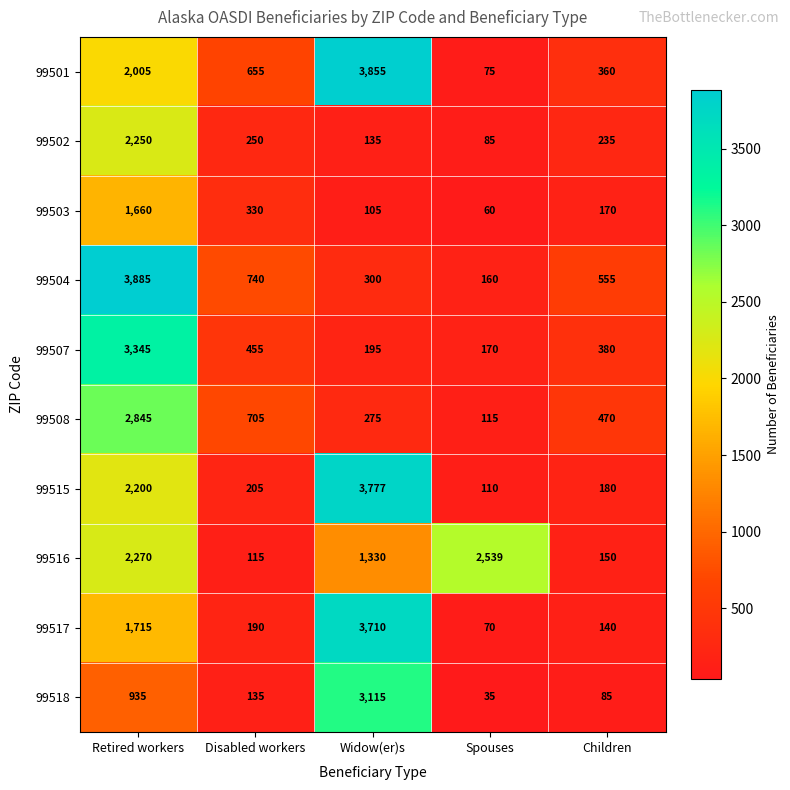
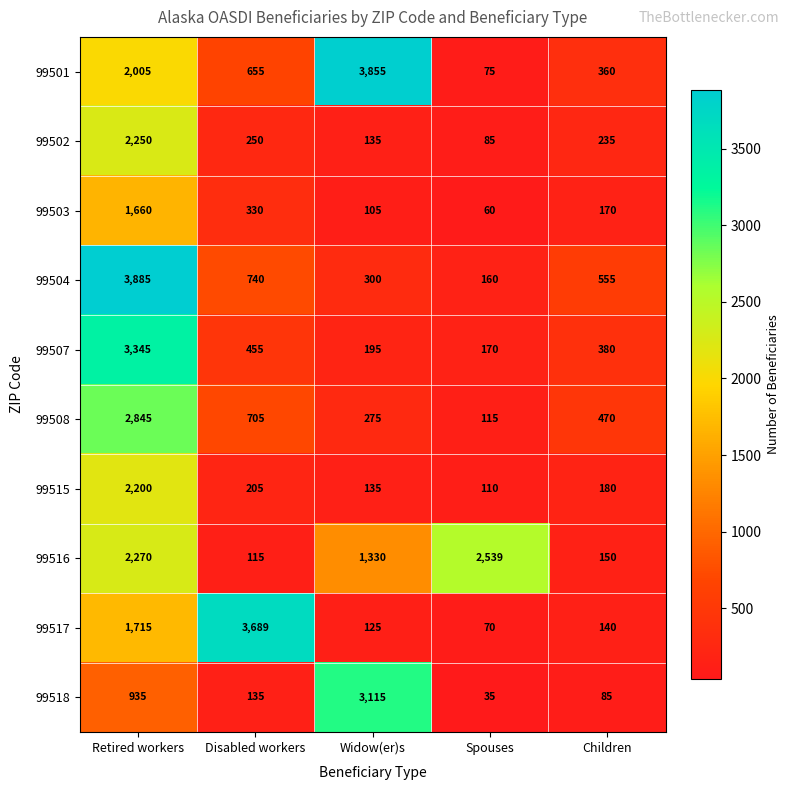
99515, Widow(er)s: 3,777 -> 135
99517, Disabled workers: 190 -> 3,689
99517, Widow(er)s: 3,710 -> 125
